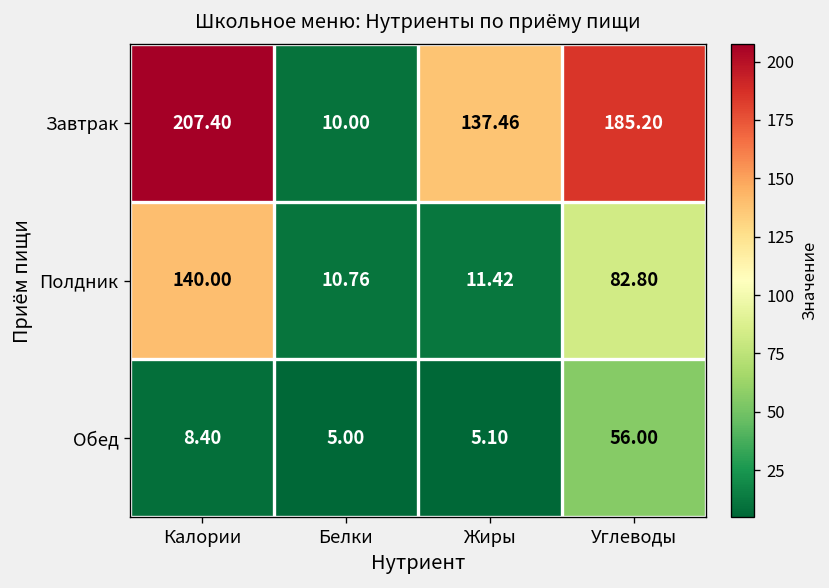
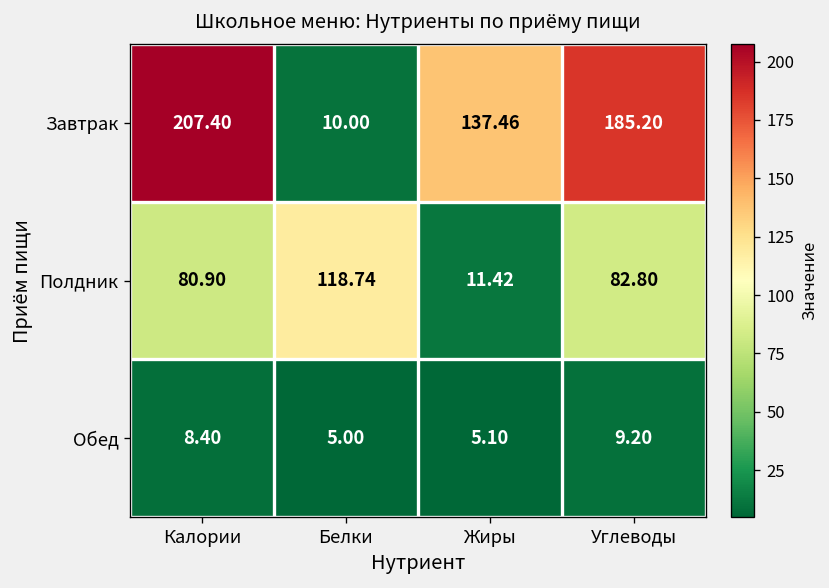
Полдник, Калории: 140.00 -> 80.90
Полдник, Белки: 10.76 -> 118.74
Обед, Углеводы: 56.00 -> 9.20
